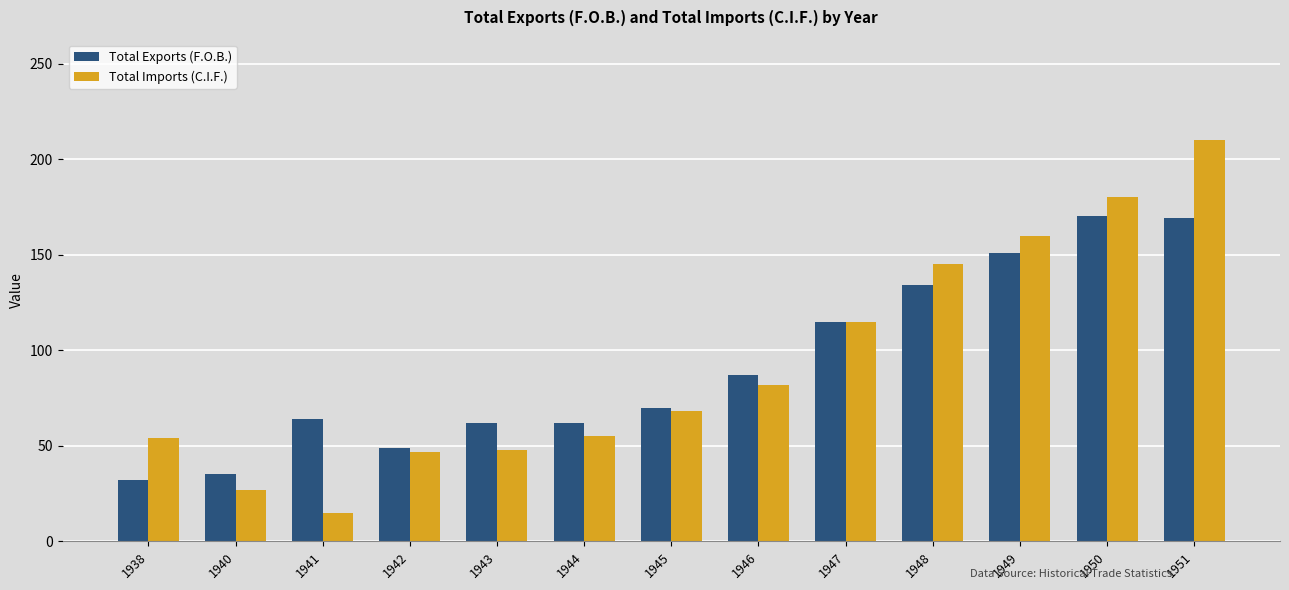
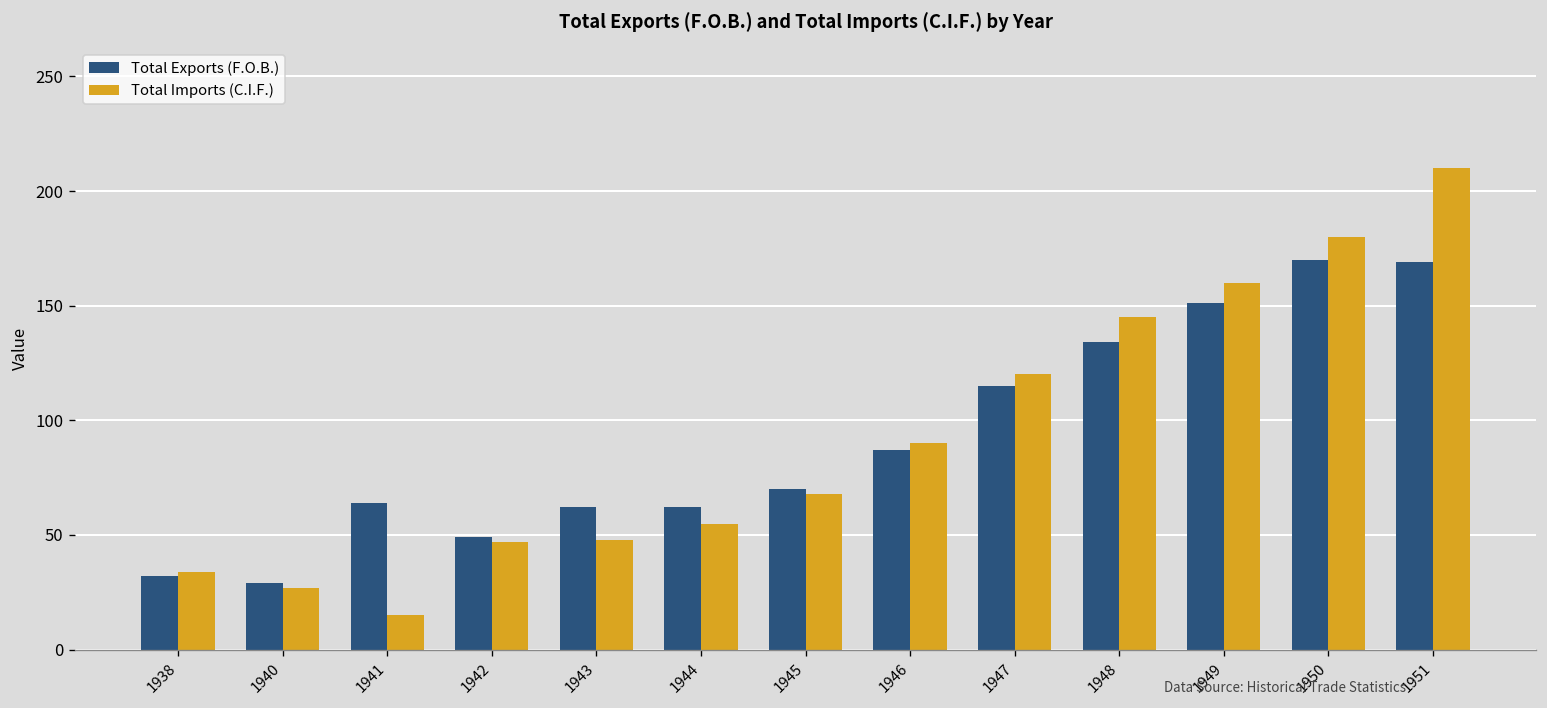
Total Imports (C.I.F.), 1938: 54 -> 34
Total Exports (F.O.B.), 1940: 35 -> 29
Total Imports (C.I.F.), 1946: 82 -> 90
Total Imports (C.I.F.), 1947: 115 -> 120
